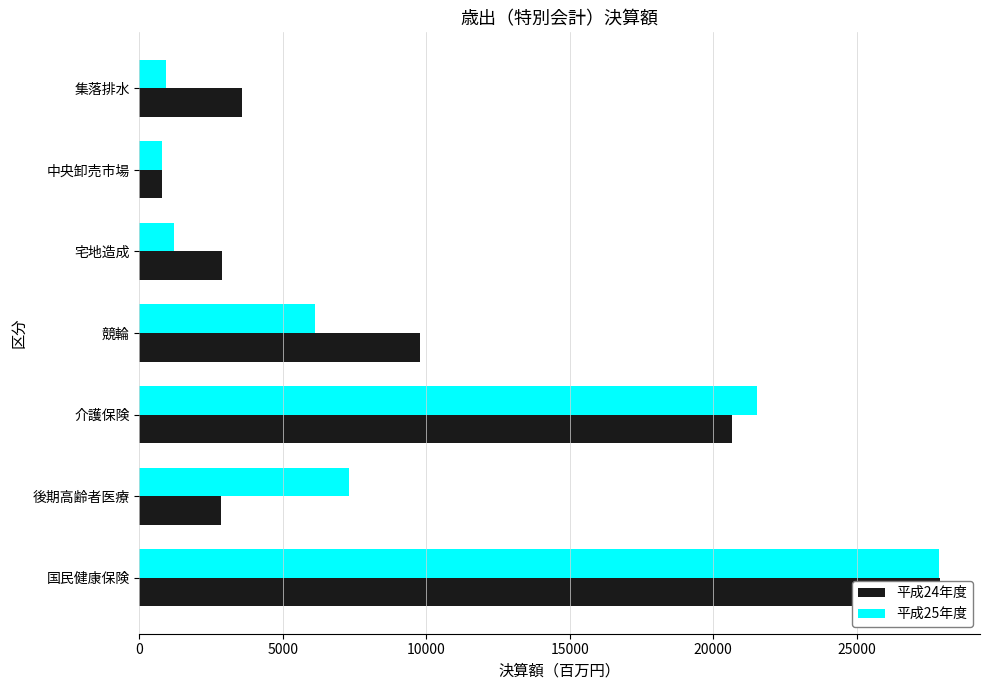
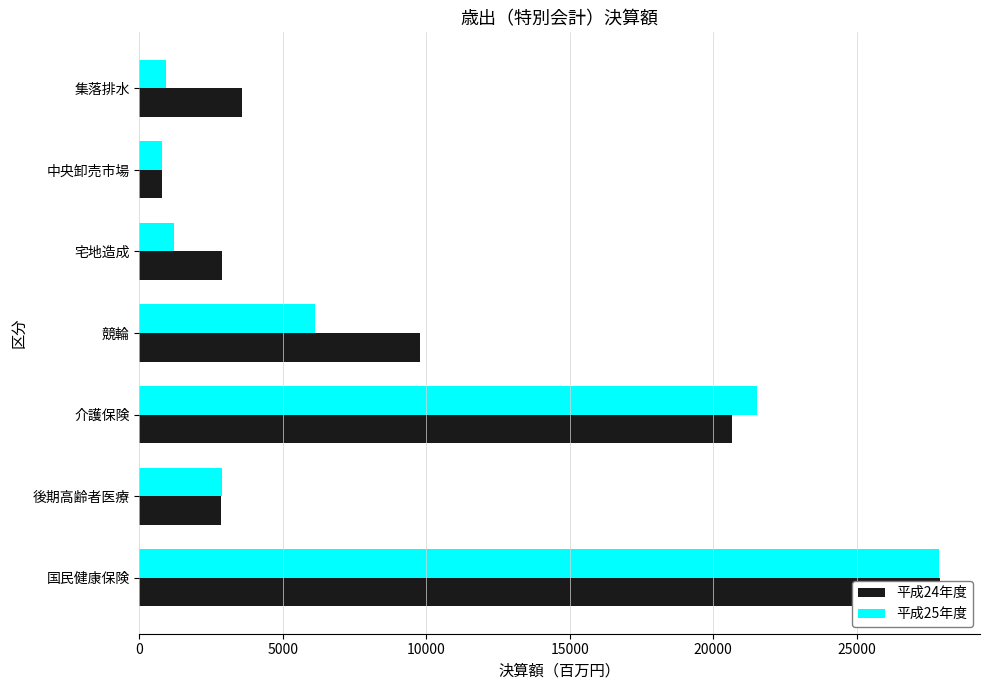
平成25年度, 後期高齢者医療: 7300 -> 2900
